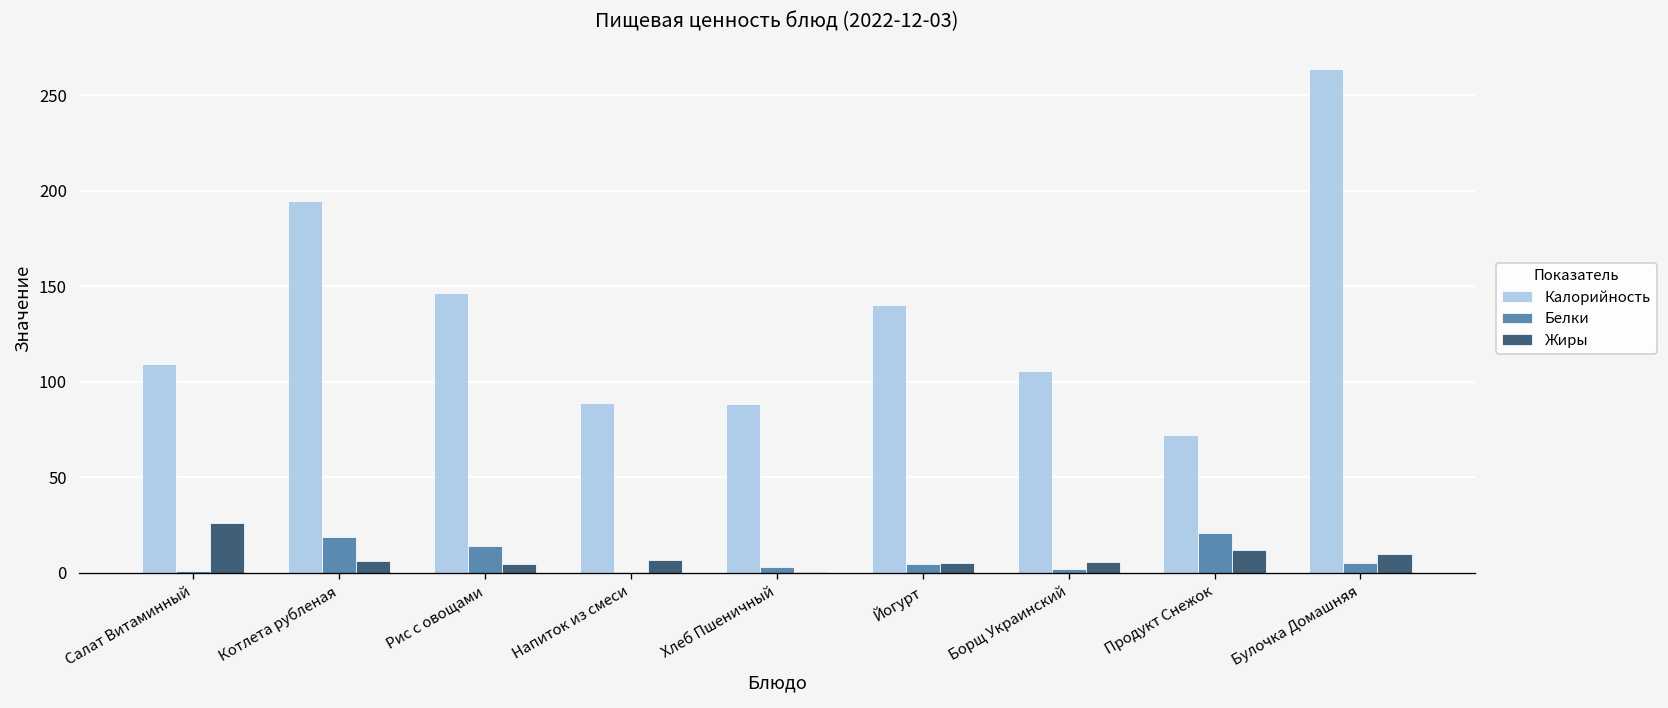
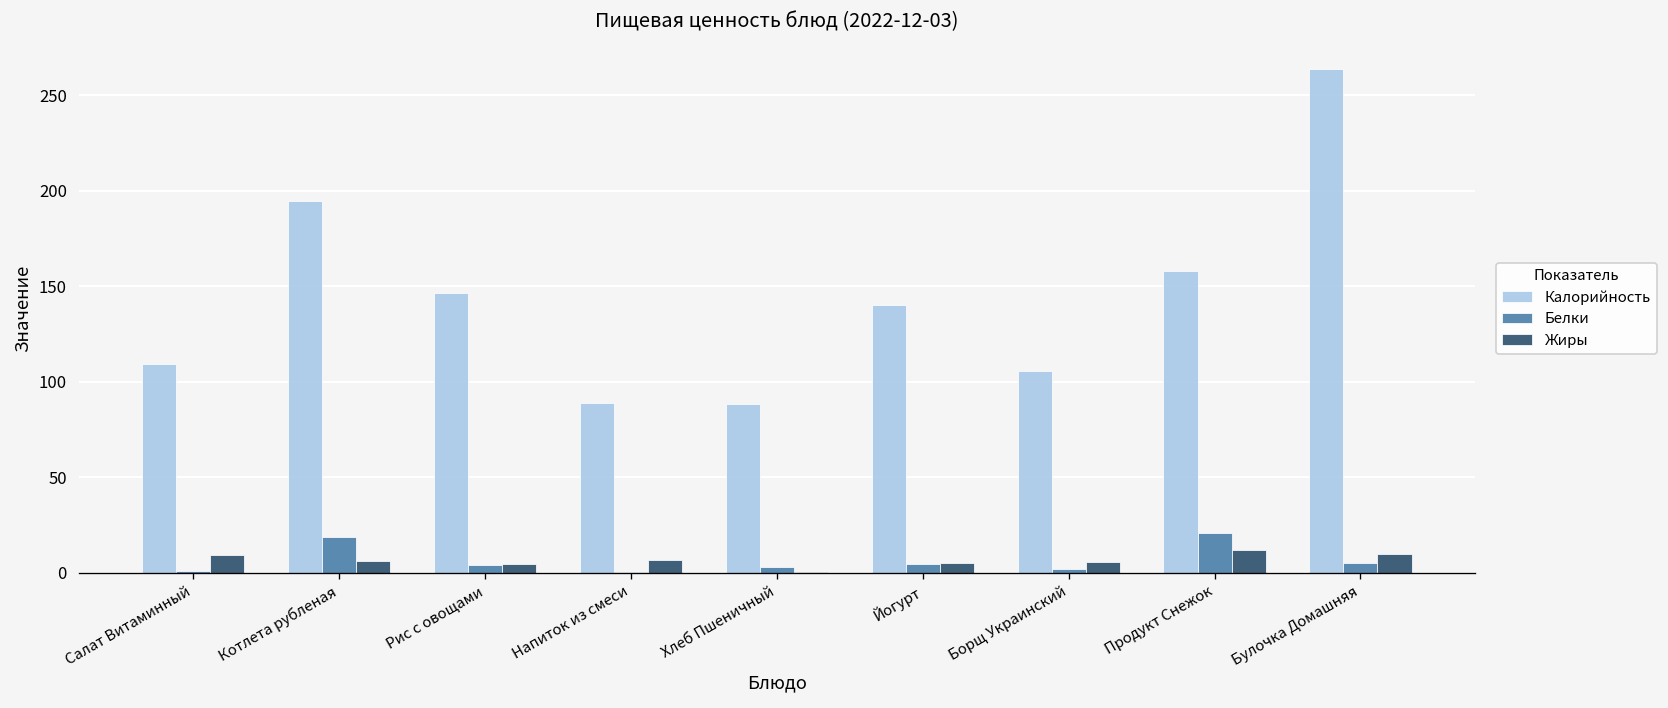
Жиры, Салат Витаминный: 26 -> 9
Белки, Рис с овощами: 14 -> 4
Калорийность, Продукт Снежок: 72 -> 158
